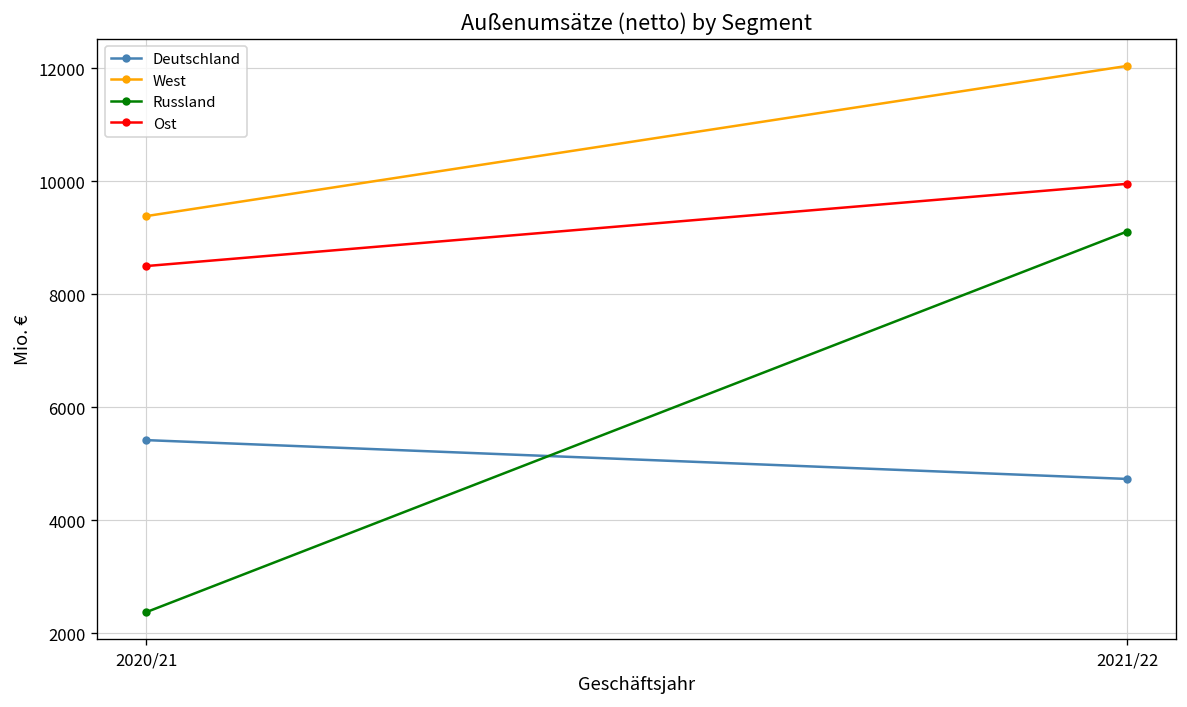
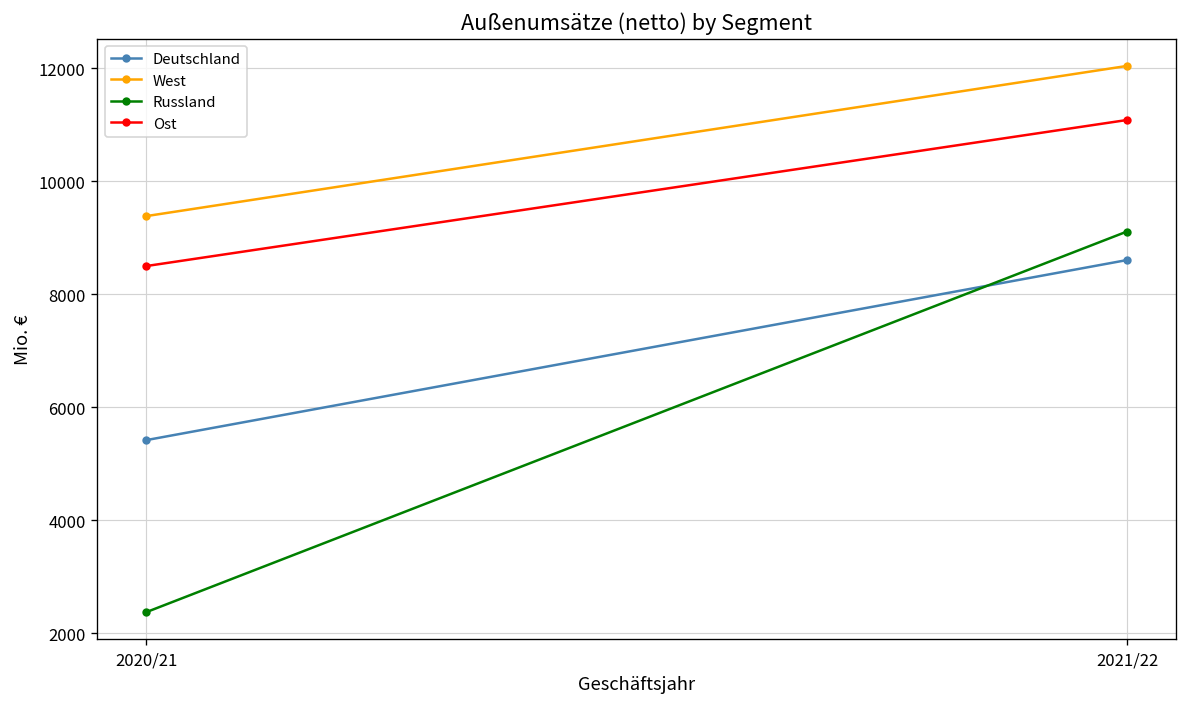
Deutschland, 2021/22: 4700 -> 8600
Ost, 2021/22: 10000 -> 11100
